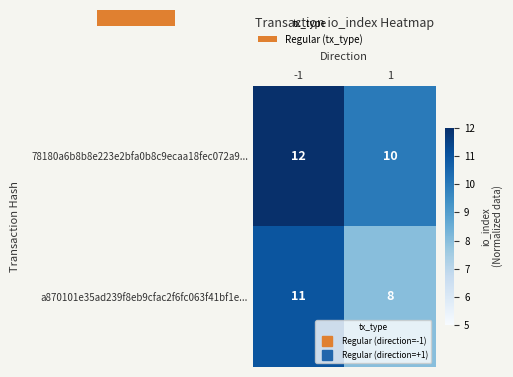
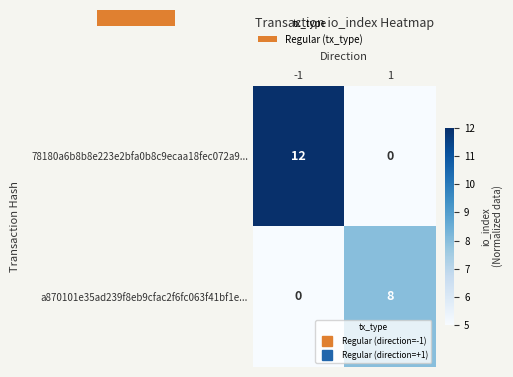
Transaction io_index Heatmap, 78180a6b8b8e223e2bfa0b8c9ecaa18fec072a9..., 1: 10 -> 0
Transaction io_index Heatmap, a870101e35ad239f8eb9cfac2f6fc063f41bf1e..., -1: 11 -> 0
